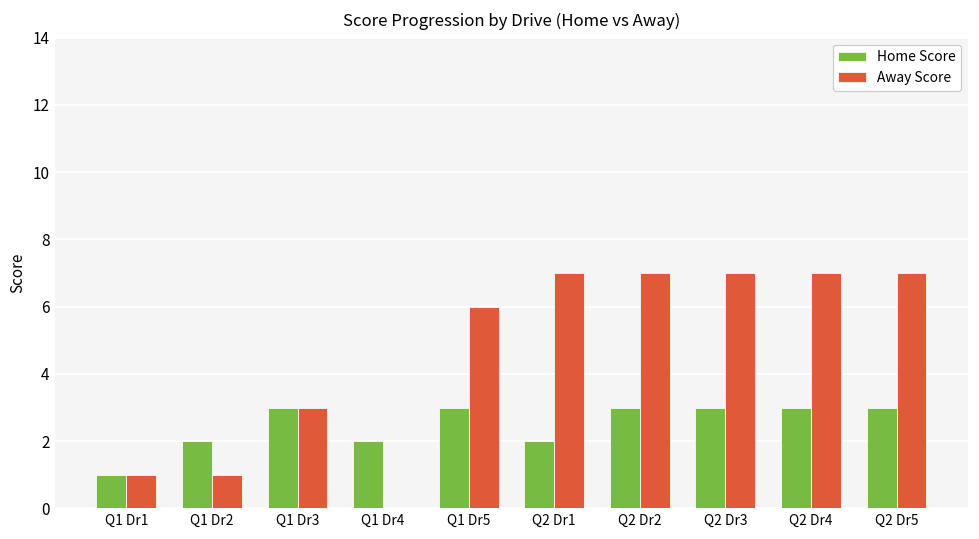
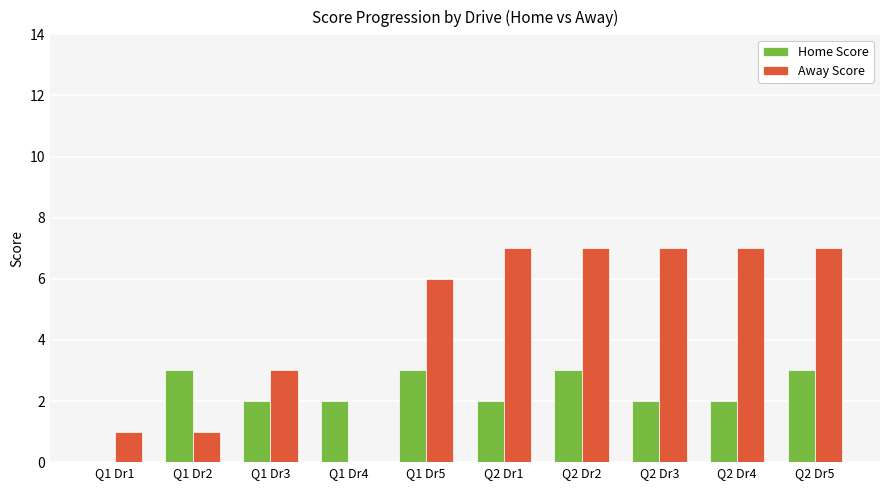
Home Score, Q1 Dr1: 1 -> 0
Home Score, Q1 Dr2: 2 -> 3
Home Score, Q1 Dr3: 3 -> 2
Home Score, Q2 Dr3: 3 -> 2
Home Score, Q2 Dr4: 3 -> 2
